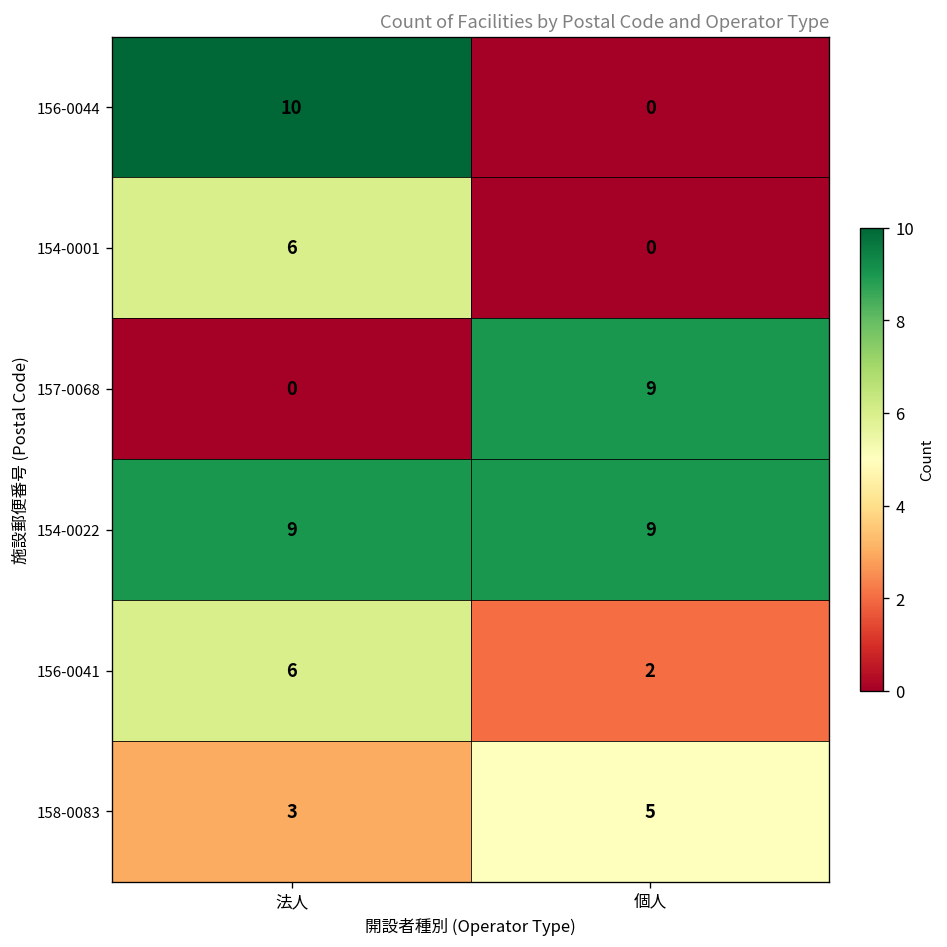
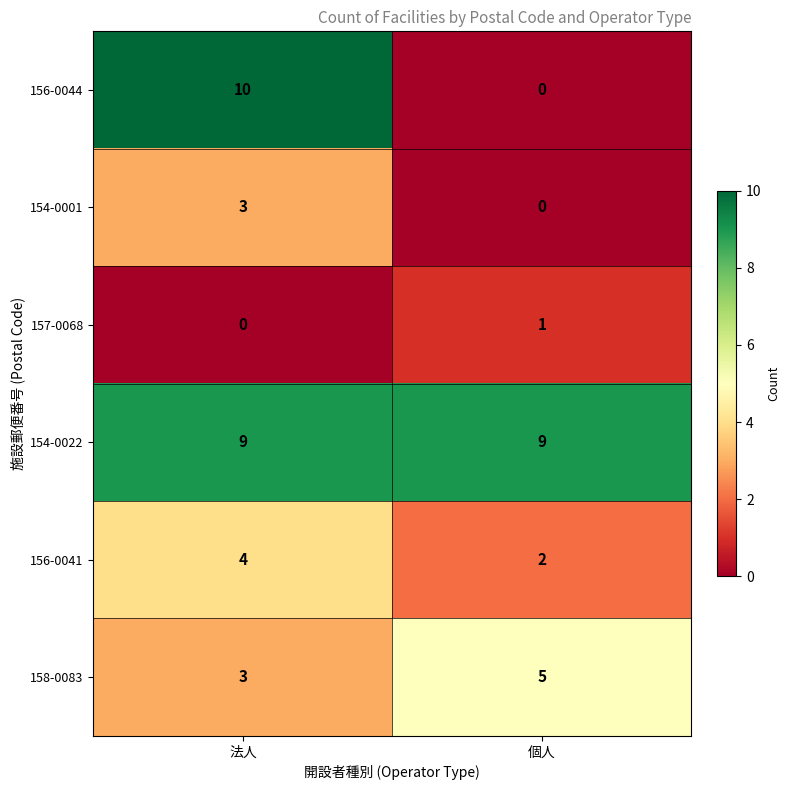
154-0001, 法人: 6 -> 3
157-0068, 個人: 9 -> 1
156-0041, 法人: 6 -> 4
